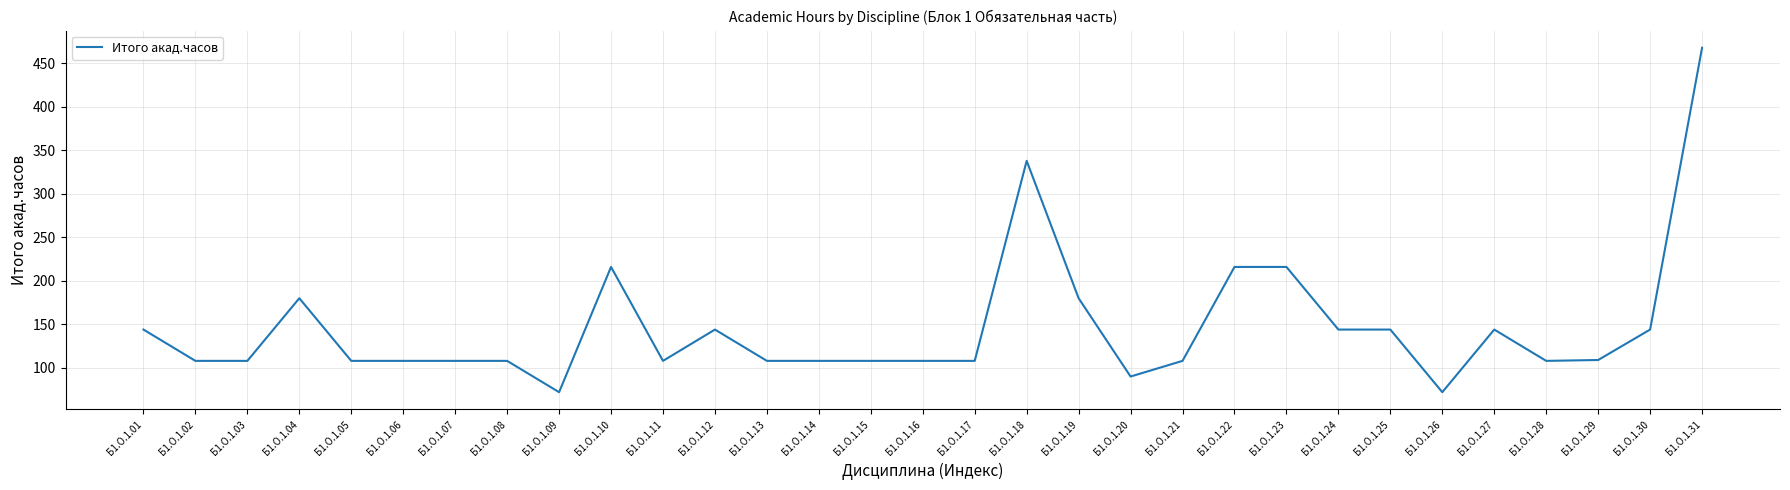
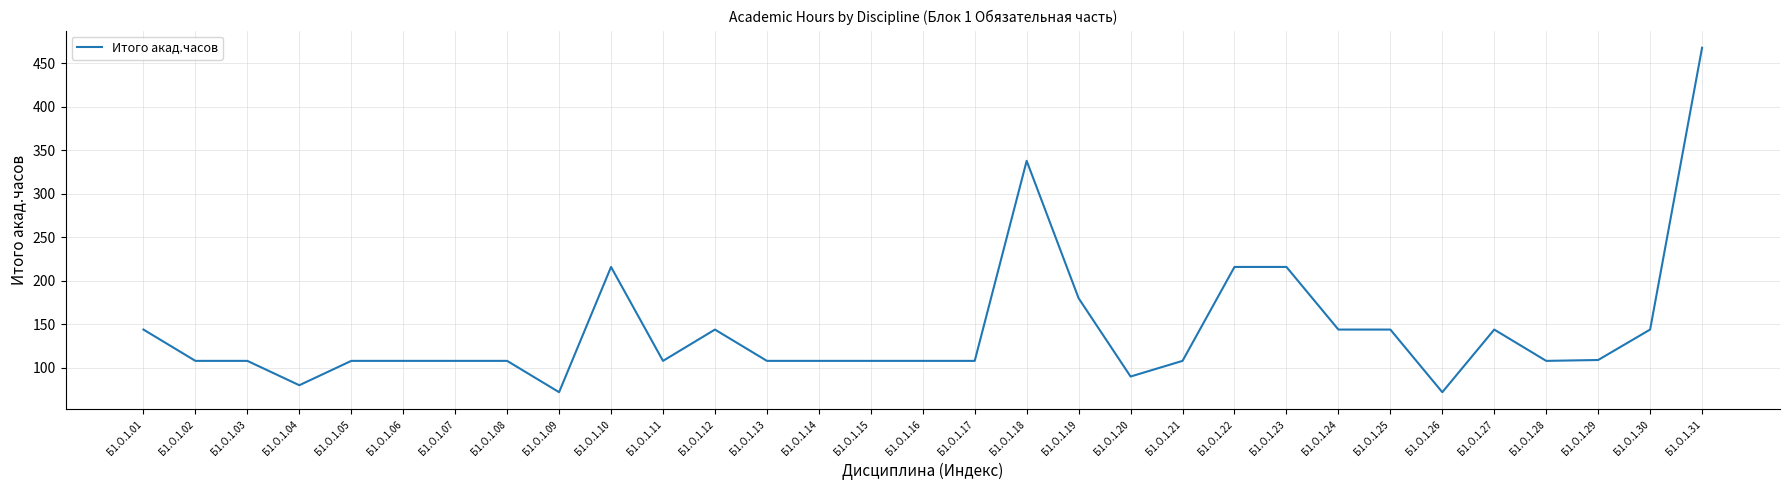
Б1.О.1.04: 180 -> 80
